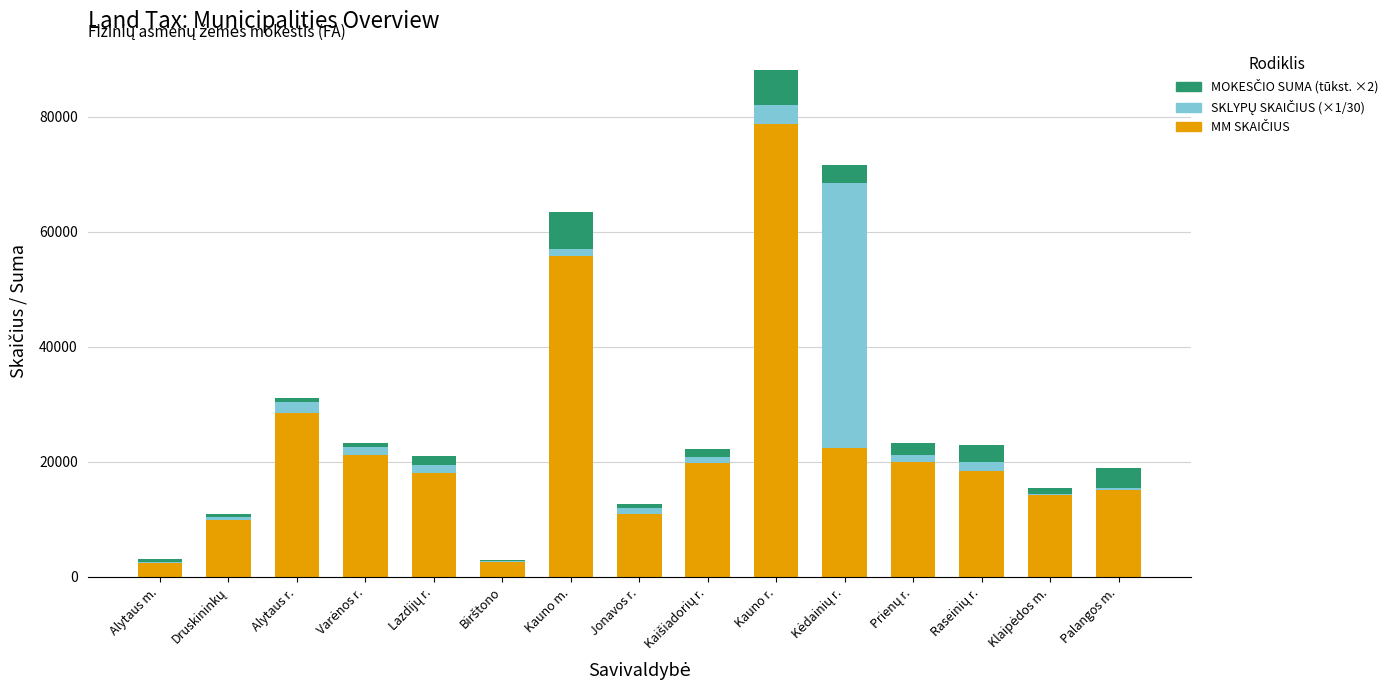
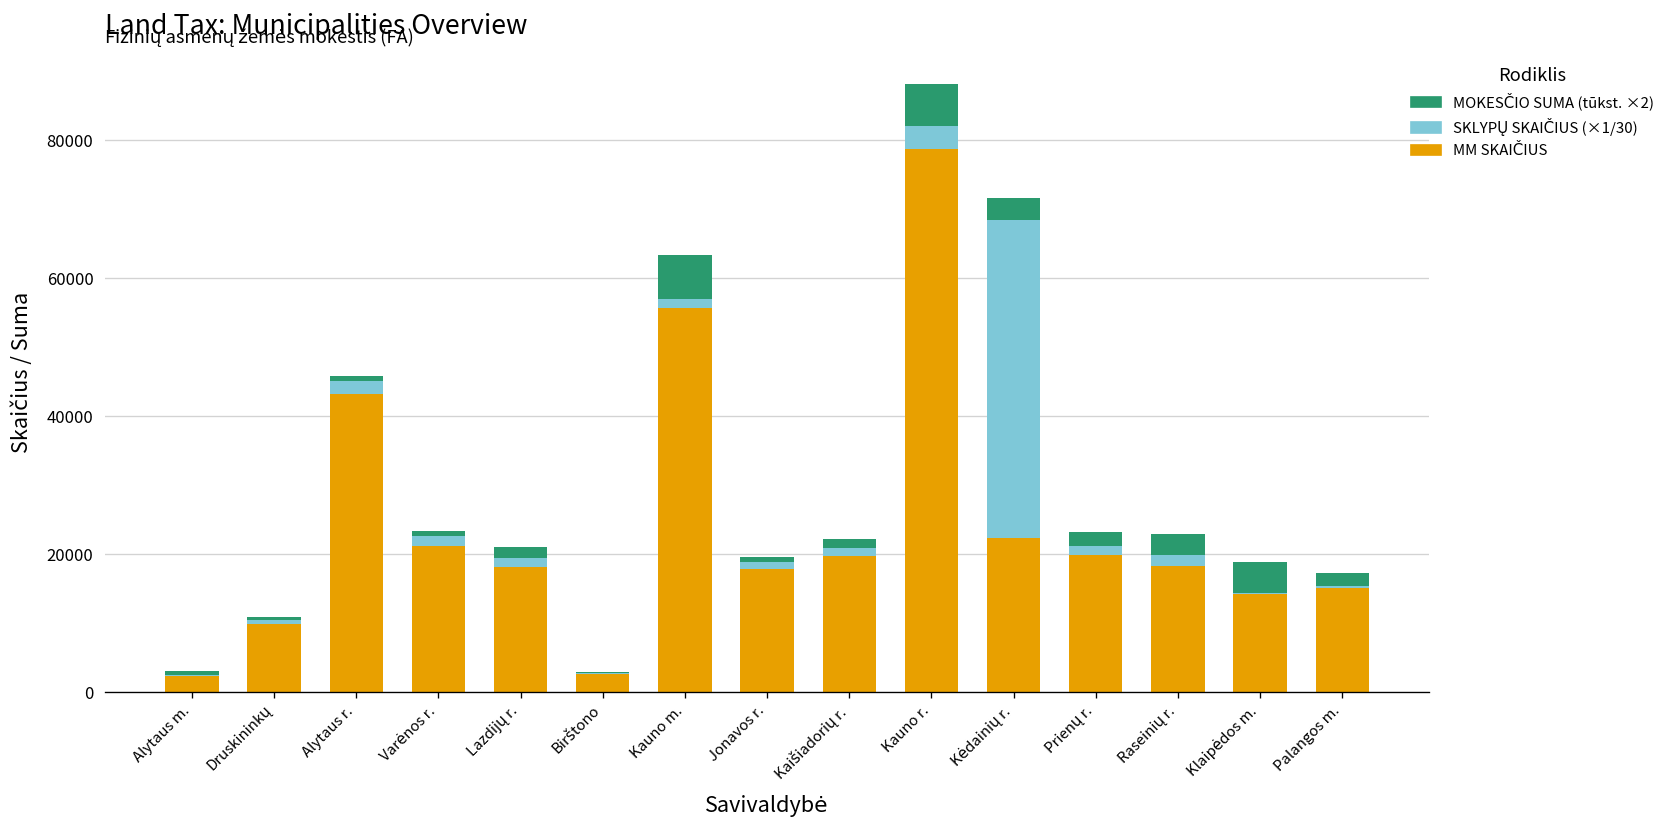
MM SKAIČIUS, Alytaus r.: 28000 -> 43000
MM SKAIČIUS, Jonavos r.: 11000 -> 18000
MOKESČIO SUMA (tūkst. ×2), Klaipėdos m.: 1000 -> 5000
MOKESČIO SUMA (tūkst. ×2), Palangos m.: 4000 -> 2000
